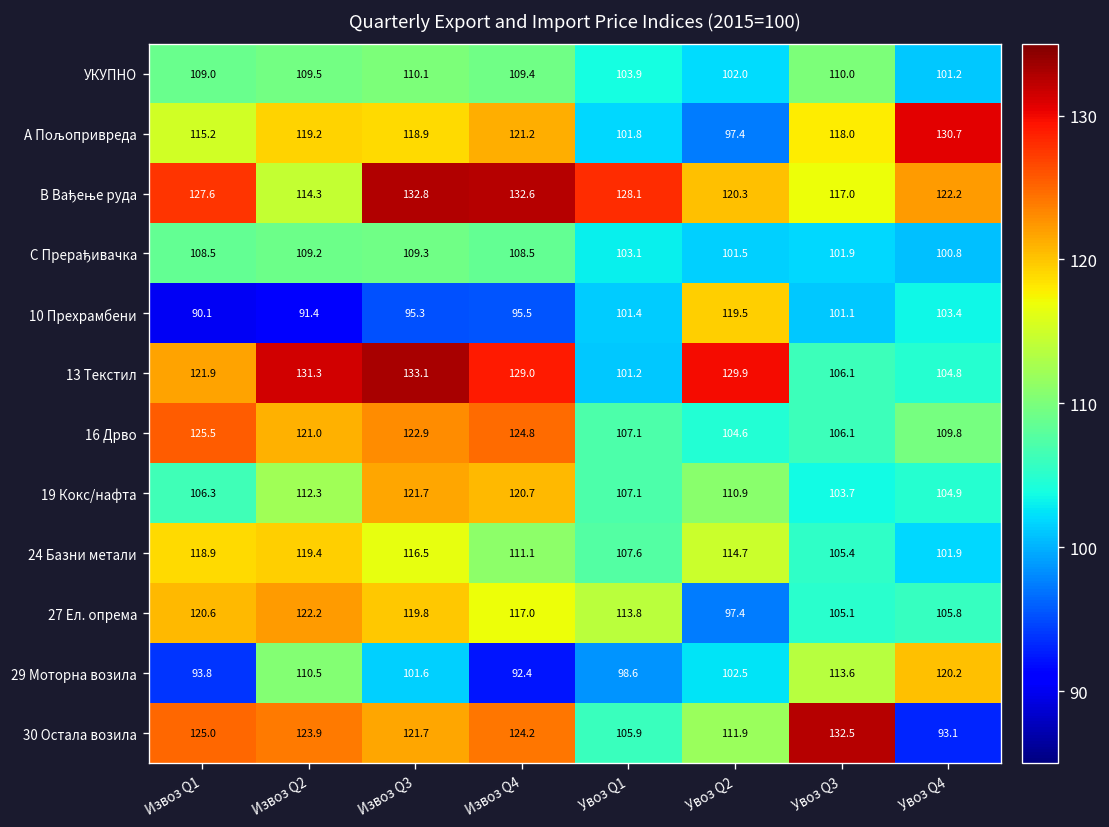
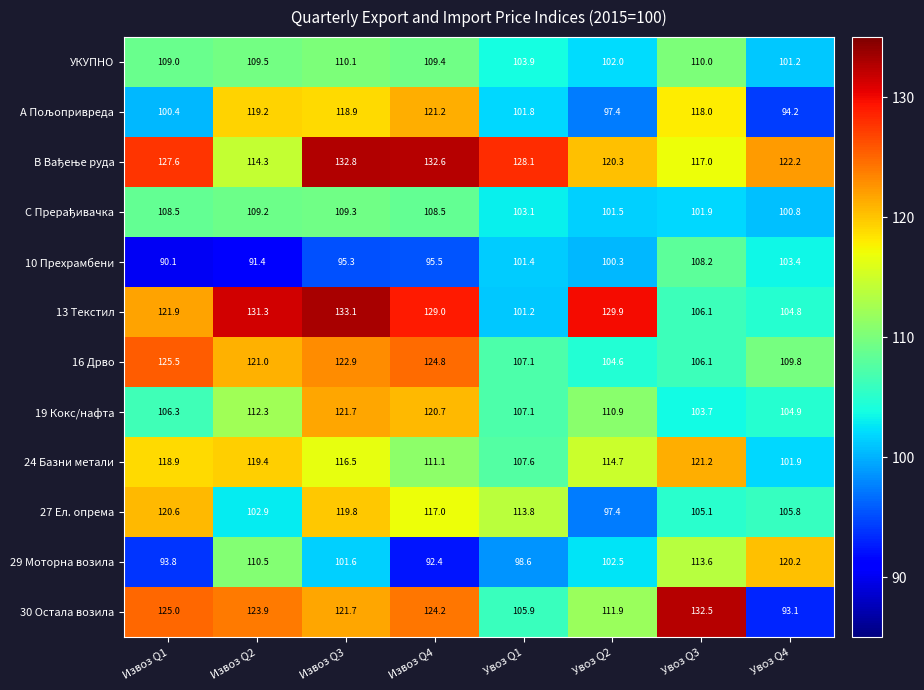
A Пољопривреда, Извоз Q1: 115.2 -> 100.4
A Пољопривреда, Увоз Q4: 130.7 -> 94.2
10 Прехрамбени, Увоз Q2: 119.5 -> 100.3
10 Прехрамбени, Увоз Q3: 101.1 -> 108.2
24 Базни метали, Увоз Q3: 105.4 -> 121.2
27 Ел. опрема, Извоз Q2: 122.2 -> 102.9
